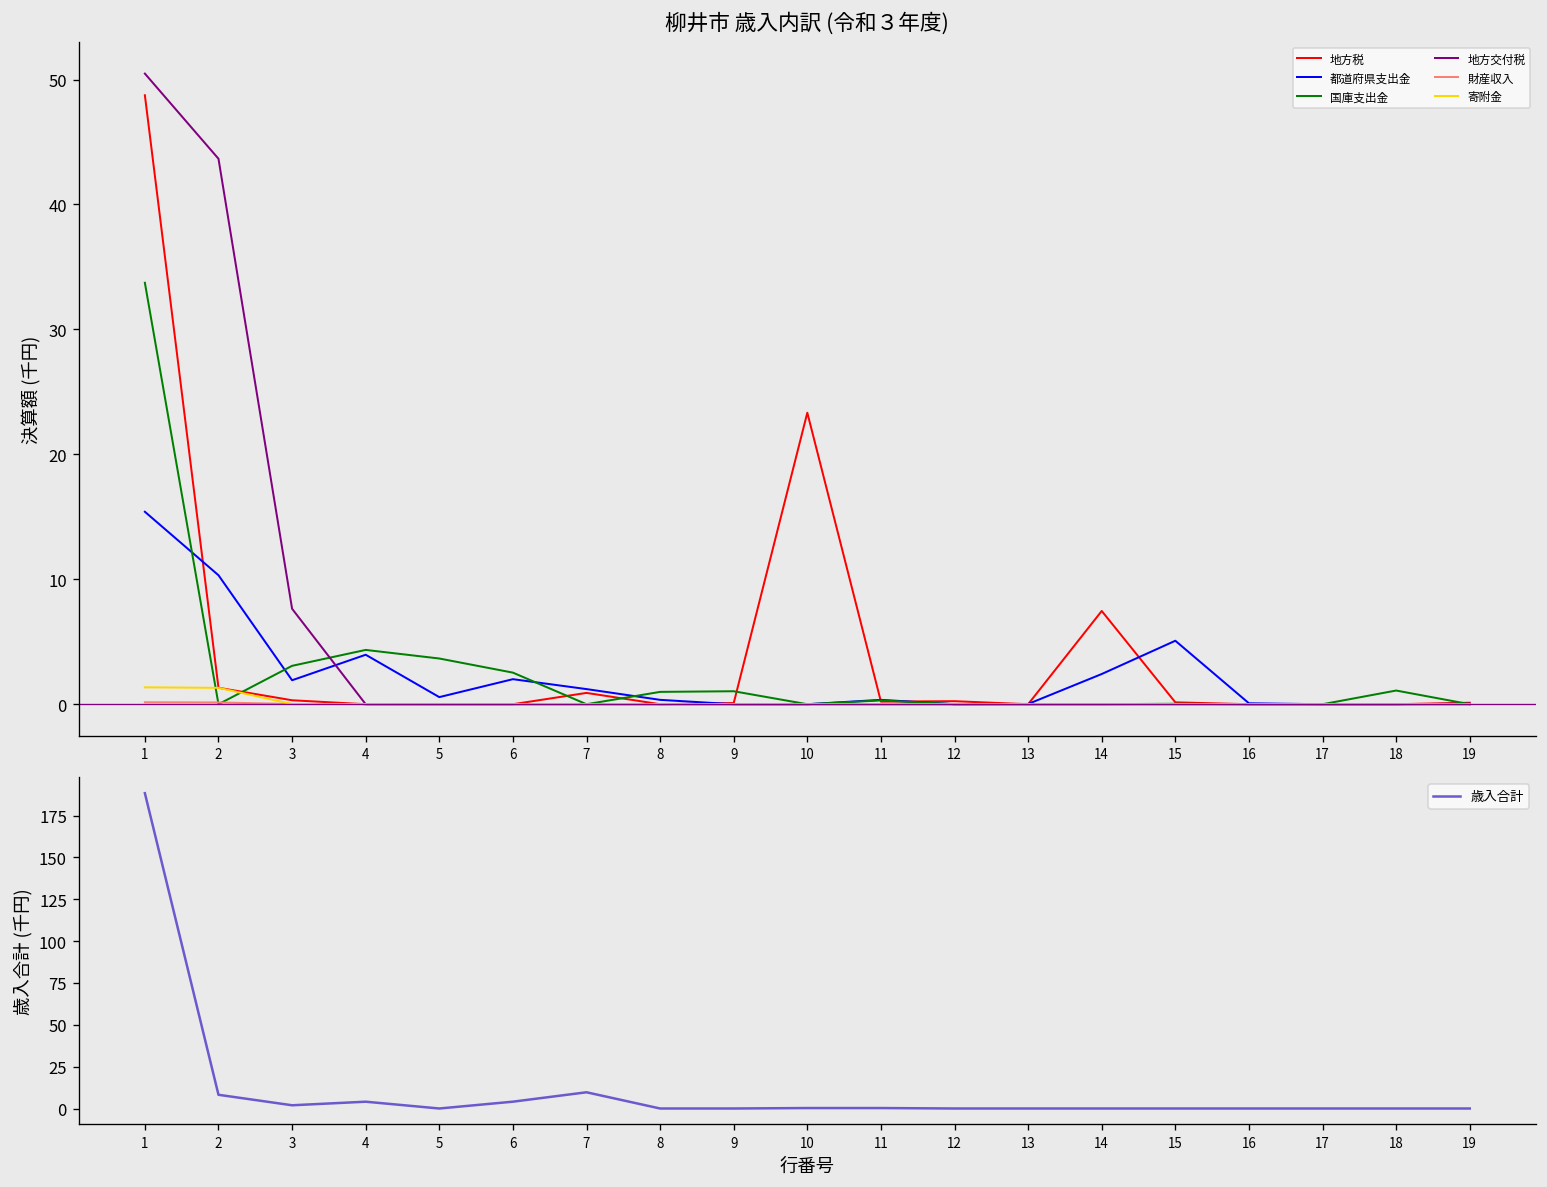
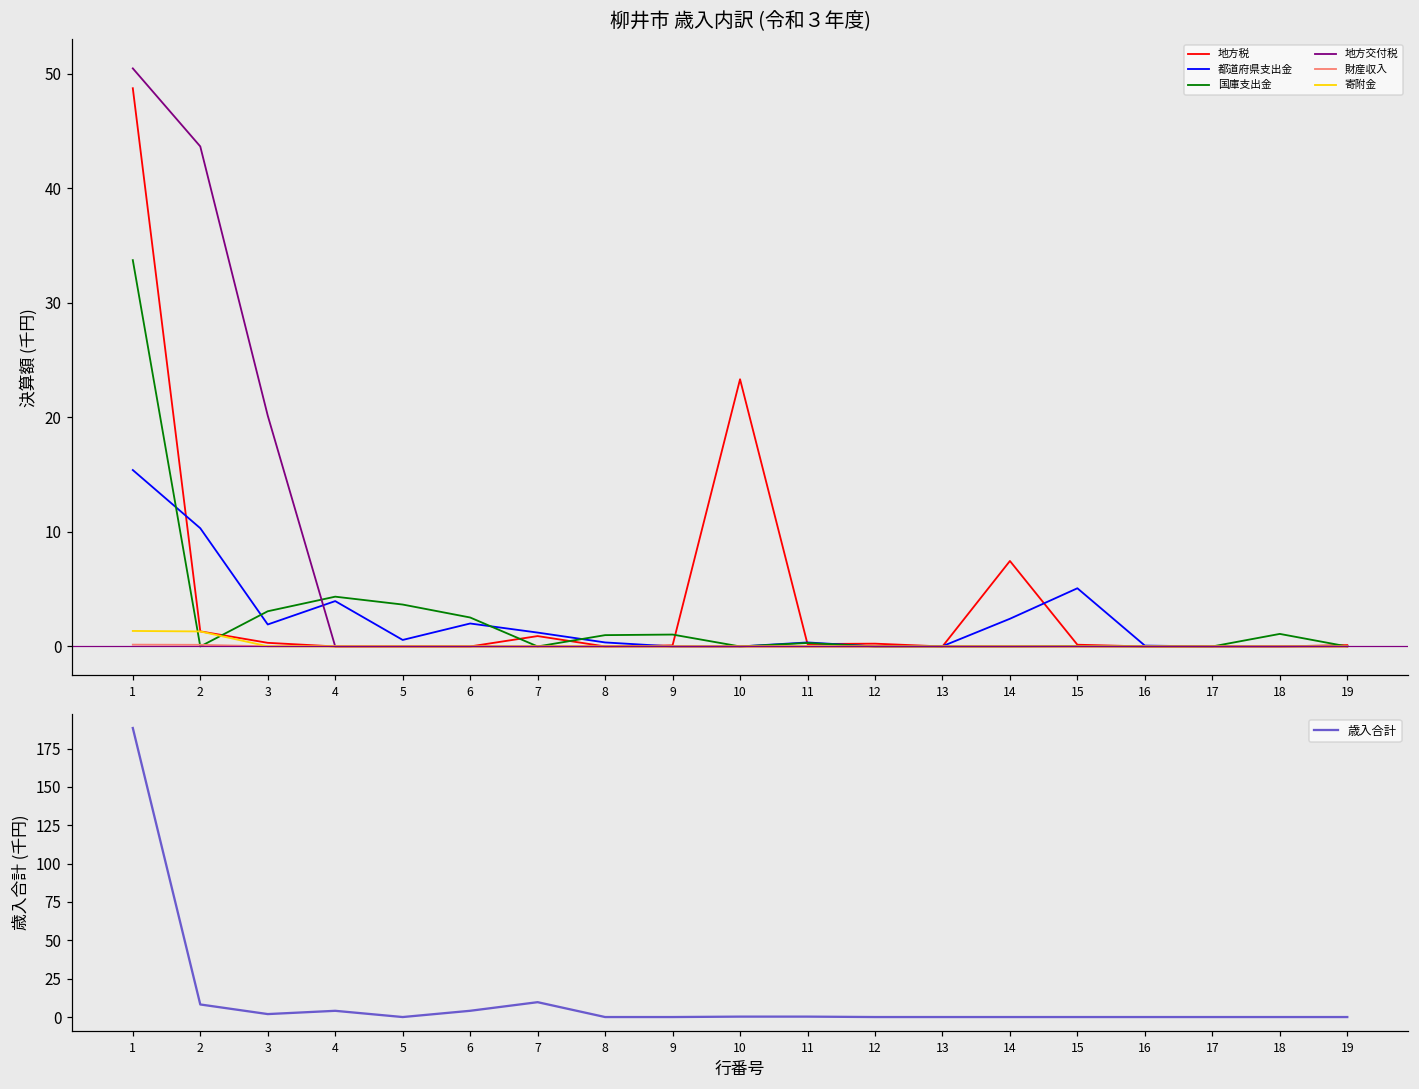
柳井市 歳入内訳 (令和３年度), 地方交付税, 3: 7.6 -> 20.2
